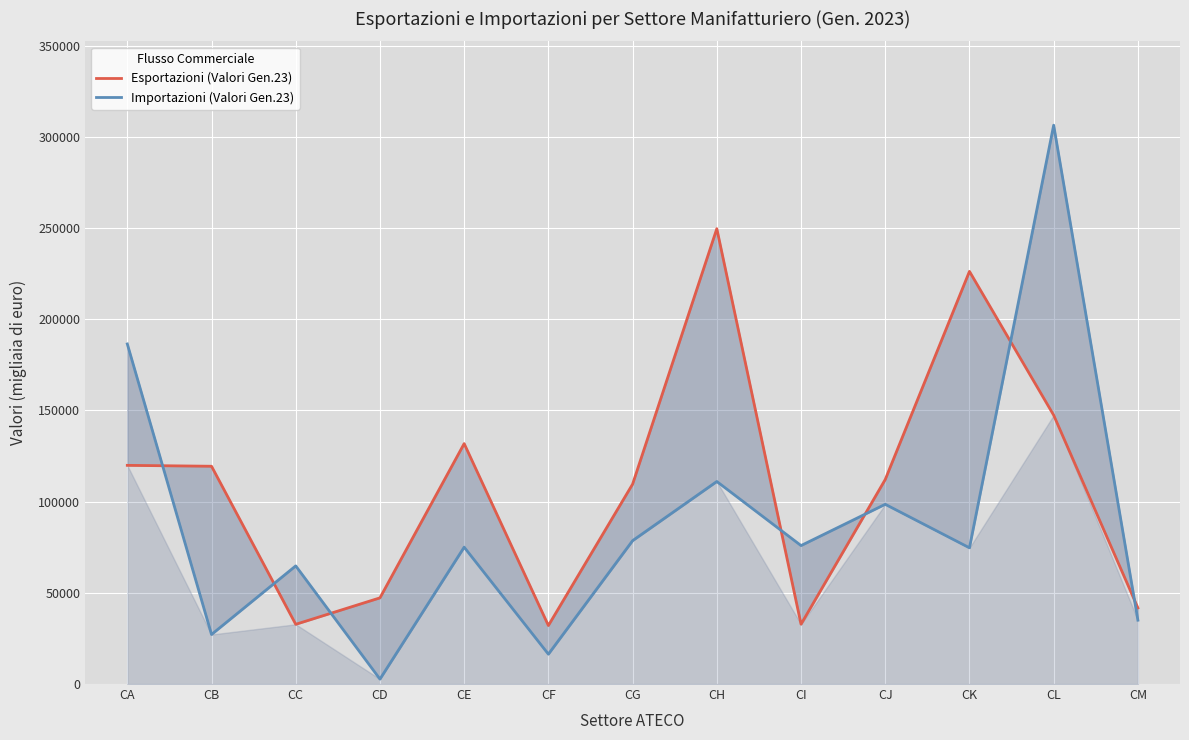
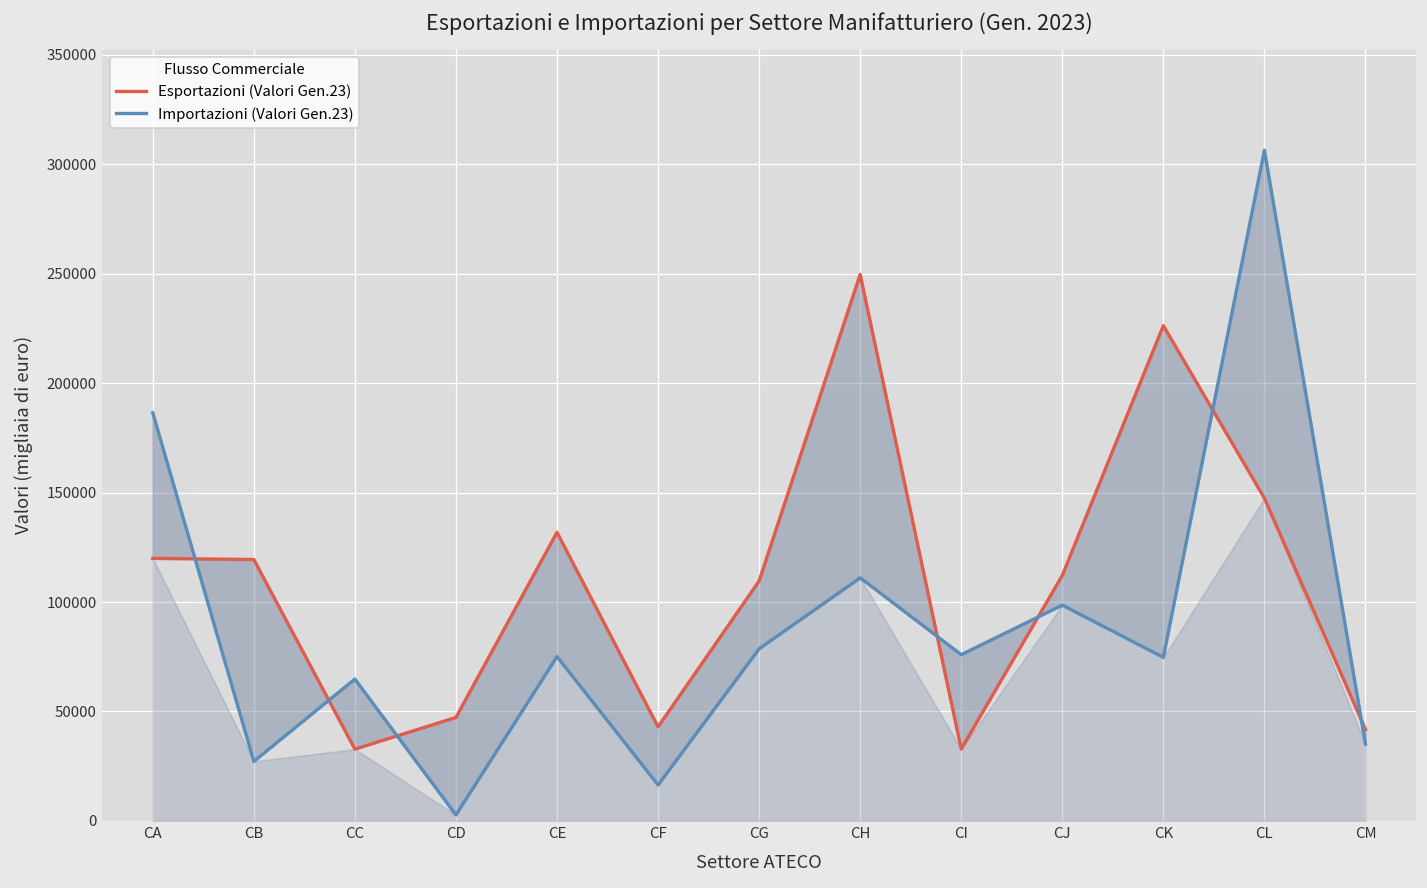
Esportazioni (Valori Gen.23), CF: 32000 -> 43000
